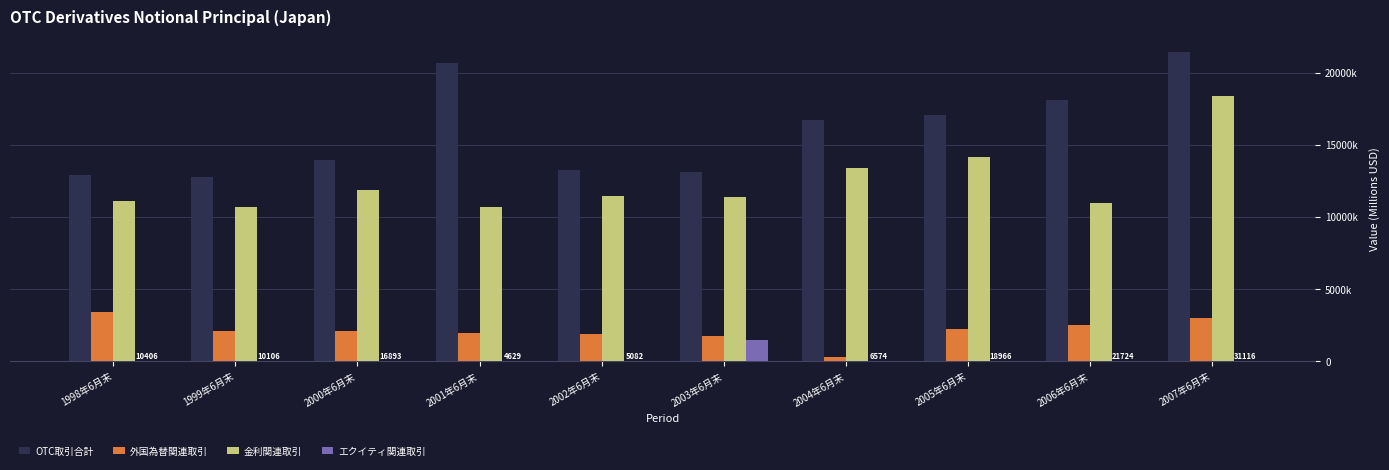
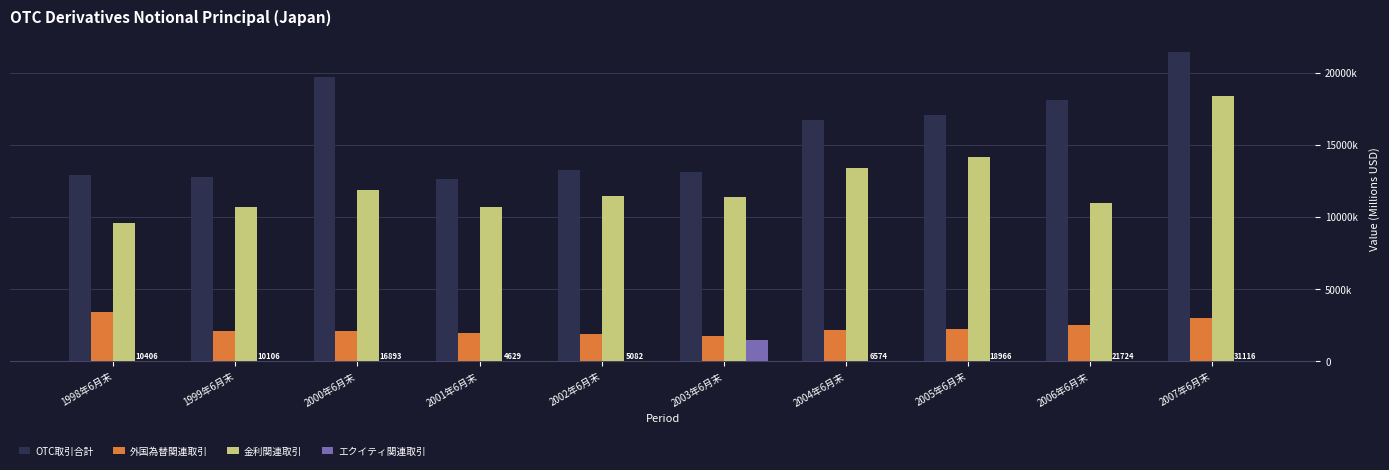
金利関連取引, 1998年6月末: 11100000 -> 9500000
OTC取引合計, 2000年6月末: 13900000 -> 19700000
OTC取引合計, 2001年6月末: 20700000 -> 12600000
外国為替関連取引, 2004年6月末: 300000 -> 2100000
